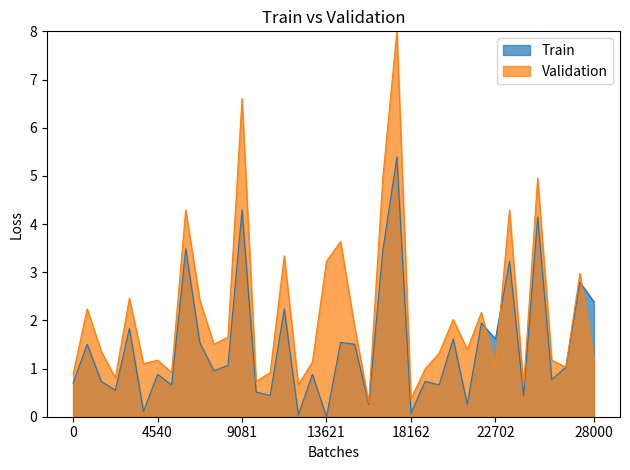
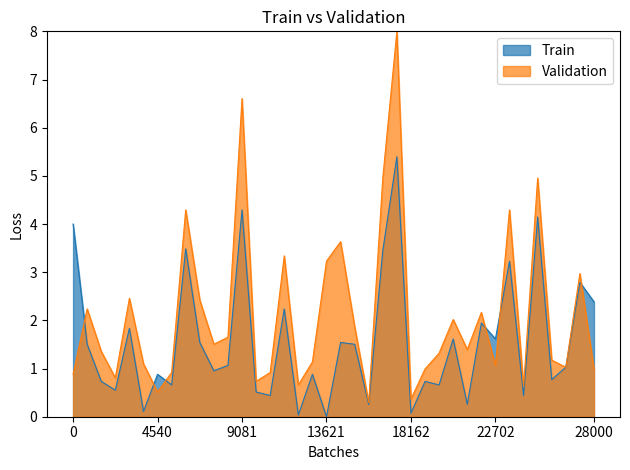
Train, 0: 0.7 -> 4.0
Validation, 4540: 1.2 -> 0.5
Validation, 28000: 1.2 -> 1.0
